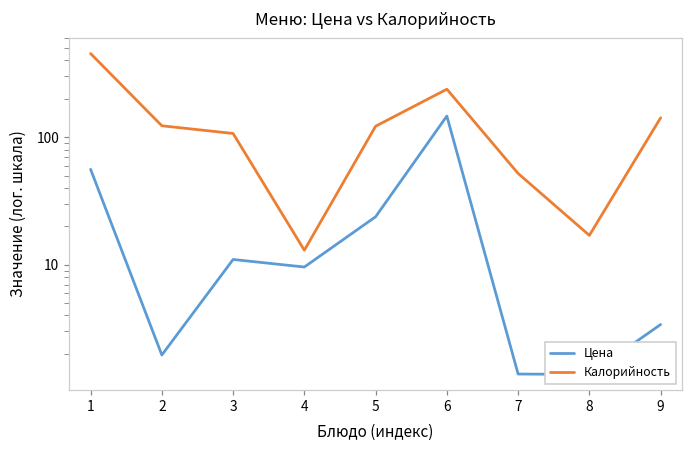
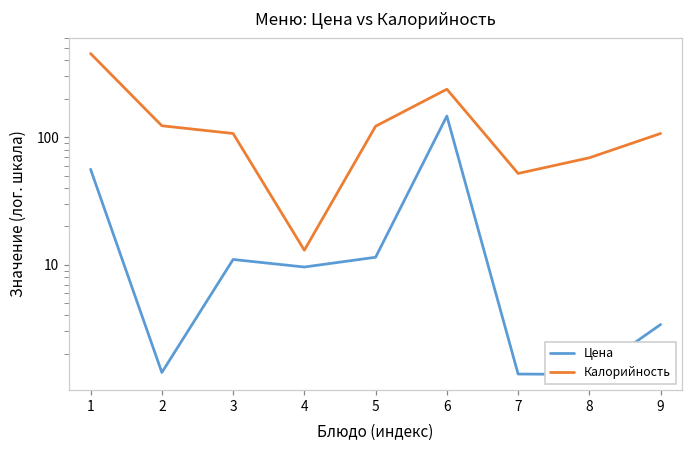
Цена, 2: 2.0 -> 1.4
Цена, 5: 24 -> 11
Калорийность, 8: 17 -> 70
Калорийность, 9: 140 -> 110
